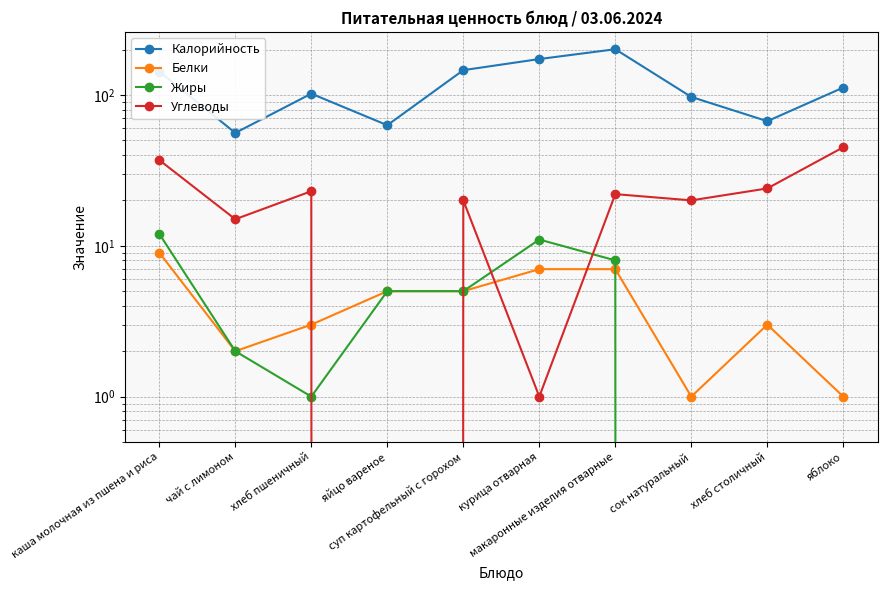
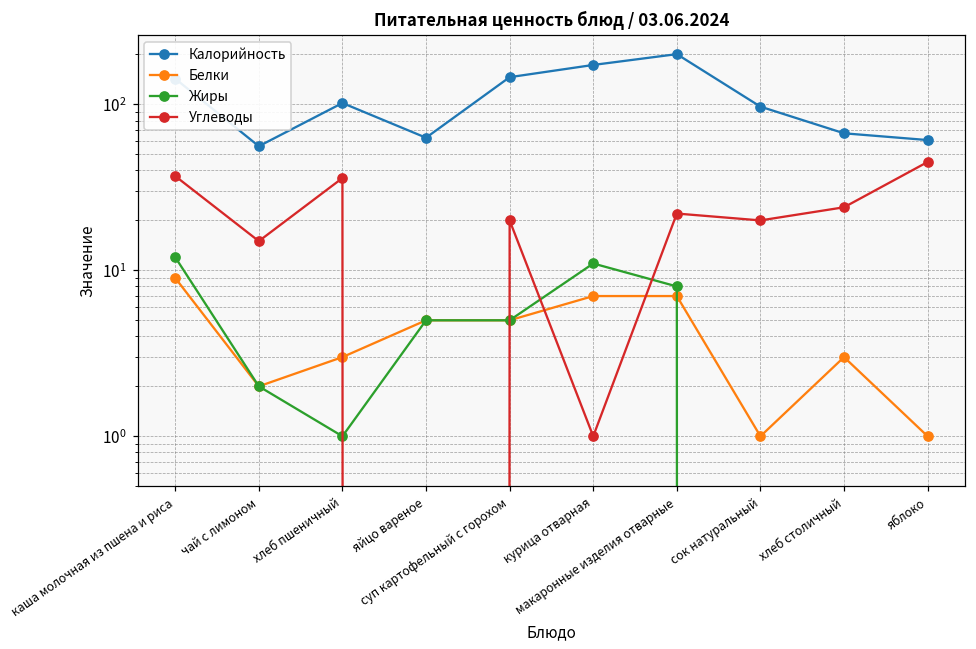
Углеводы, хлеб пшеничный: 23 -> 36
Калорийность, яблоко: 110 -> 61
